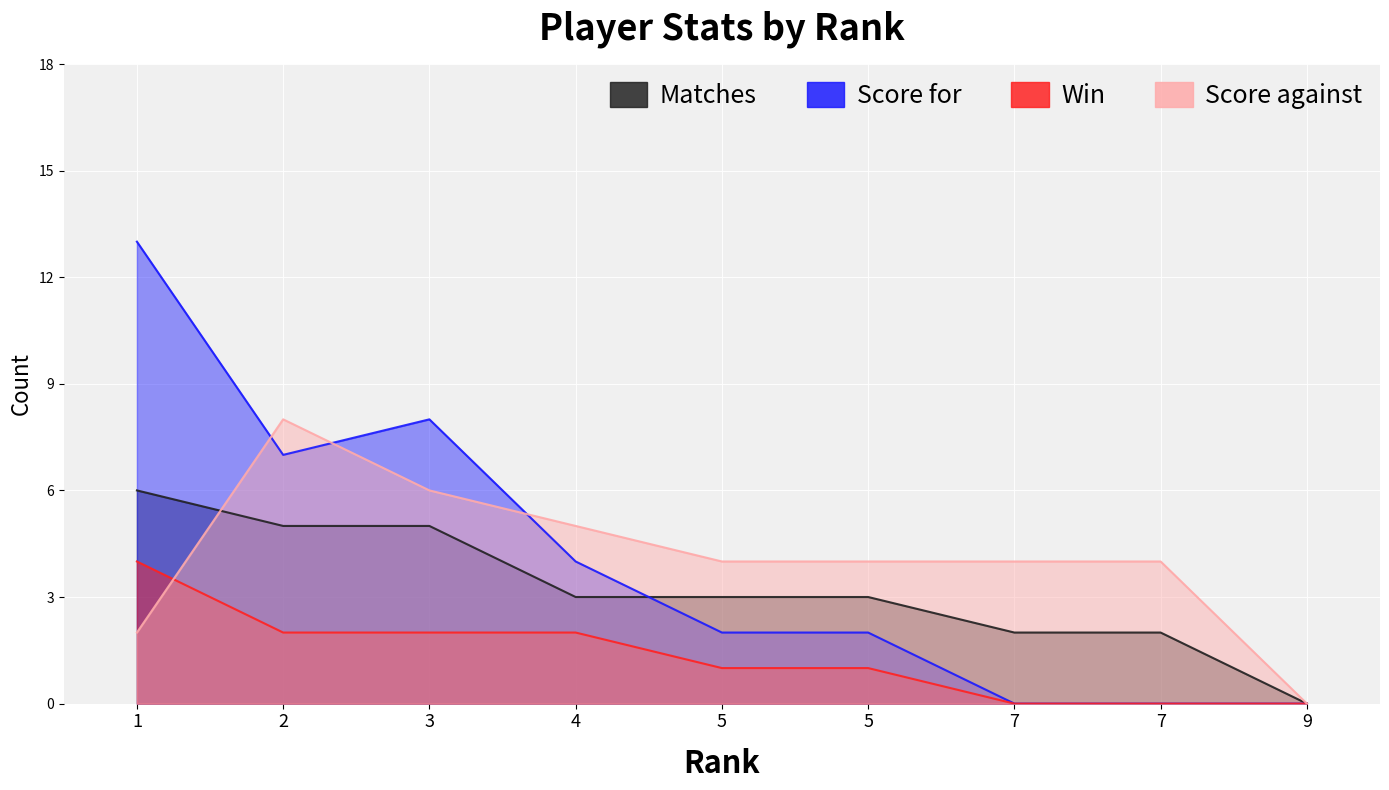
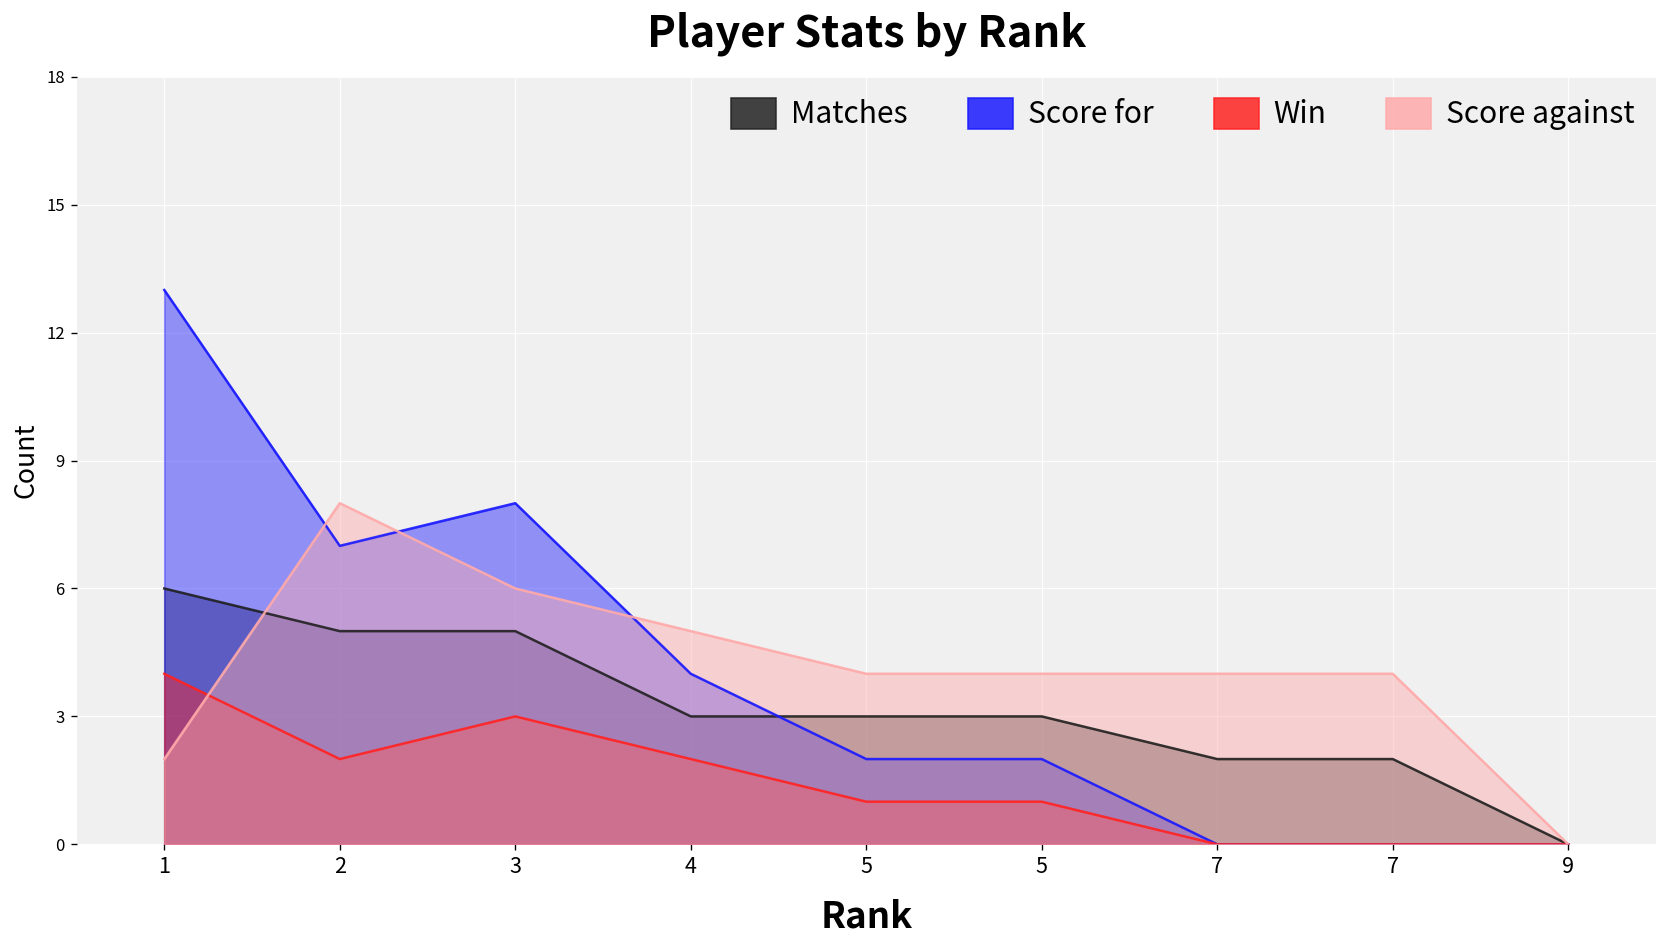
Win, 3: 2 -> 3
